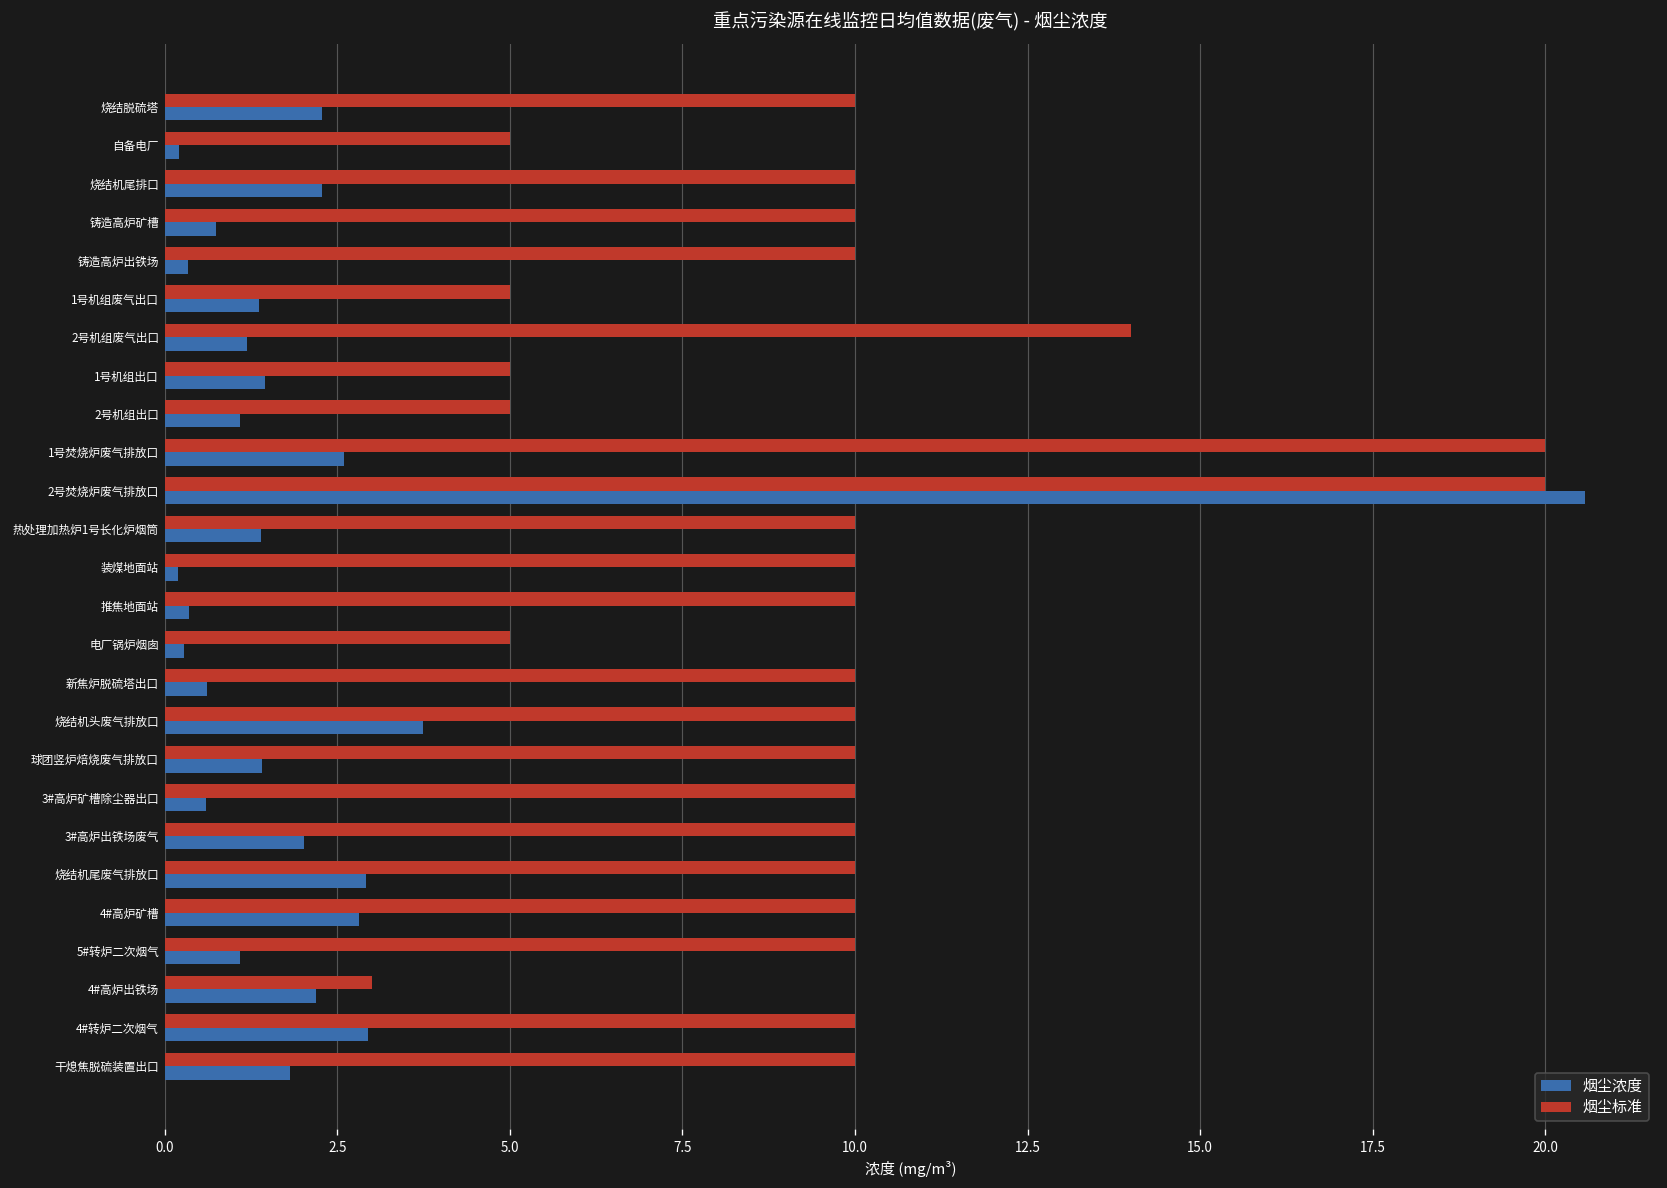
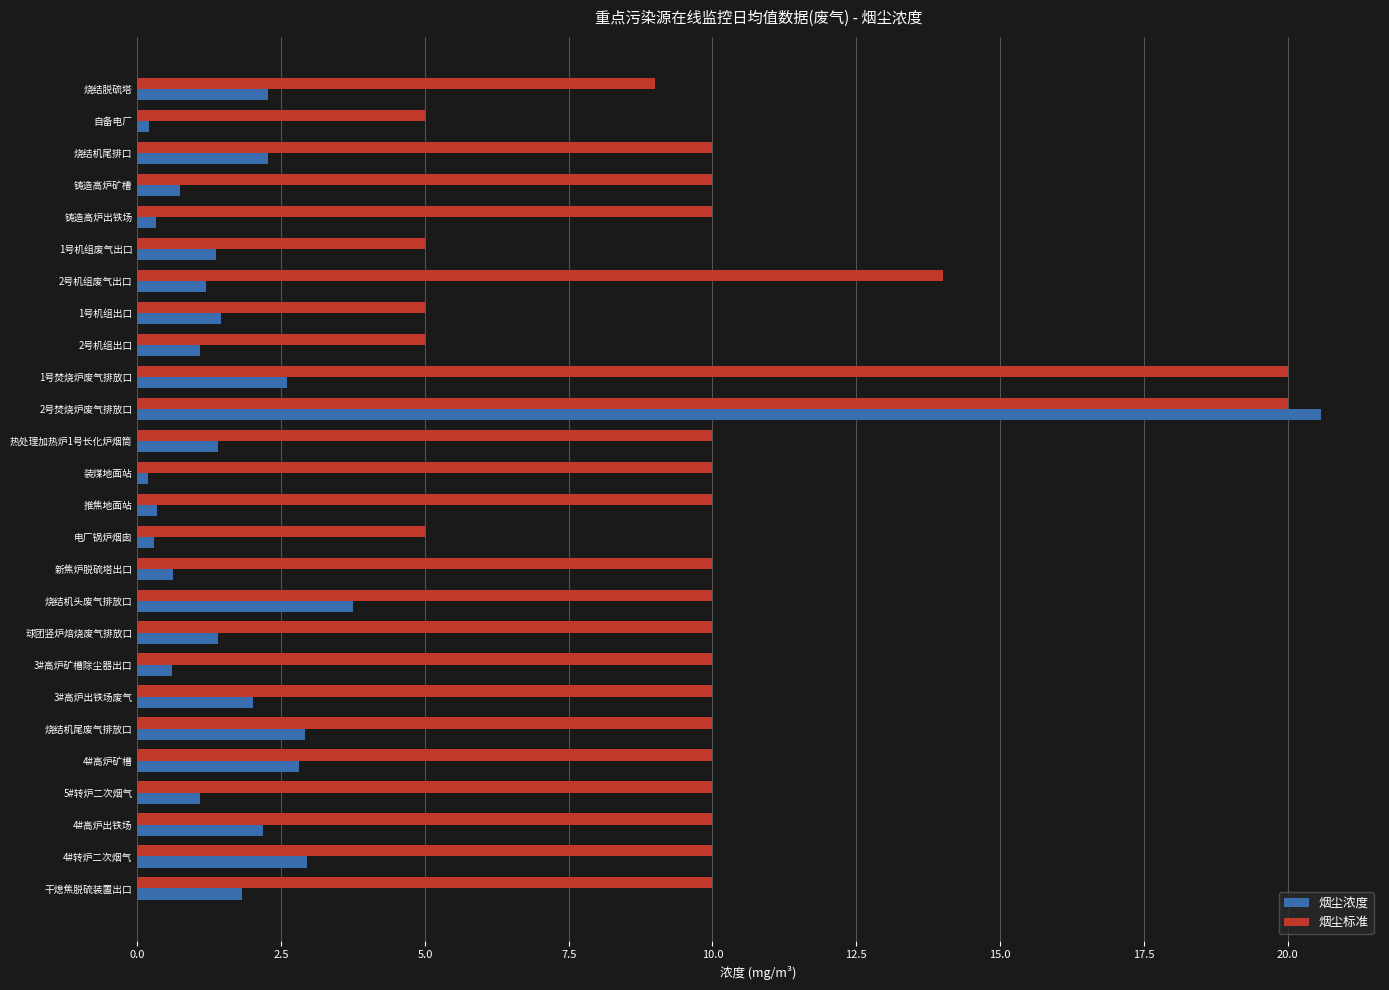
烟尘标准, 烧结脱硫塔: 10 -> 9
烟尘标准, 4#高炉出铁场: 3 -> 10
